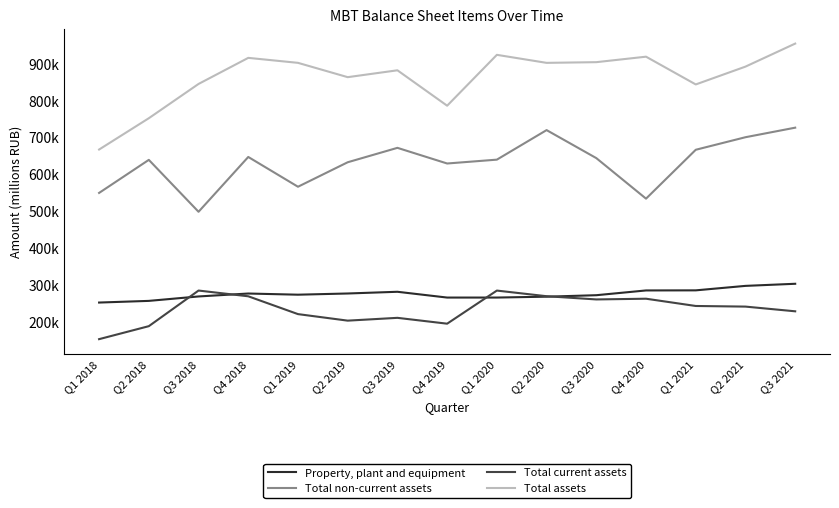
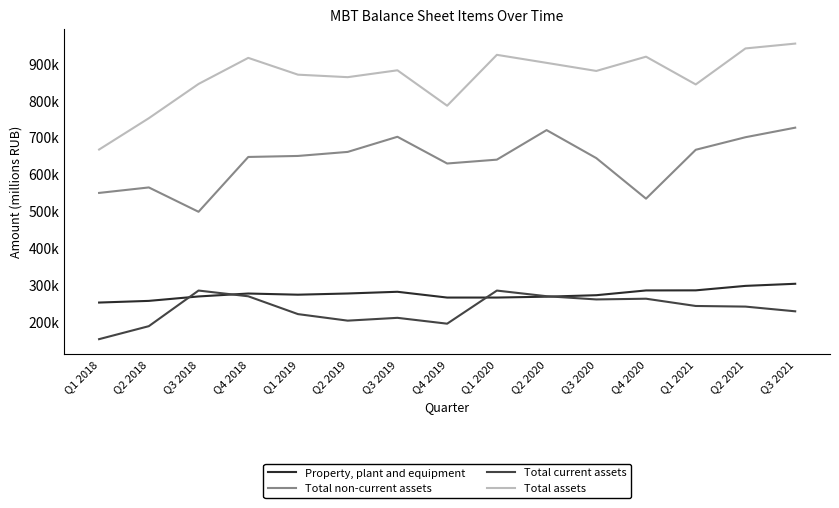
Total non-current assets, Q2 2018: 640000 -> 560000
Total non-current assets, Q1 2019: 570000 -> 650000
Total assets, Q1 2019: 900000 -> 870000
Total non-current assets, Q2 2019: 630000 -> 660000
Total non-current assets, Q3 2019: 670000 -> 700000
Total assets, Q3 2020: 900000 -> 880000
Total assets, Q2 2021: 890000 -> 940000
